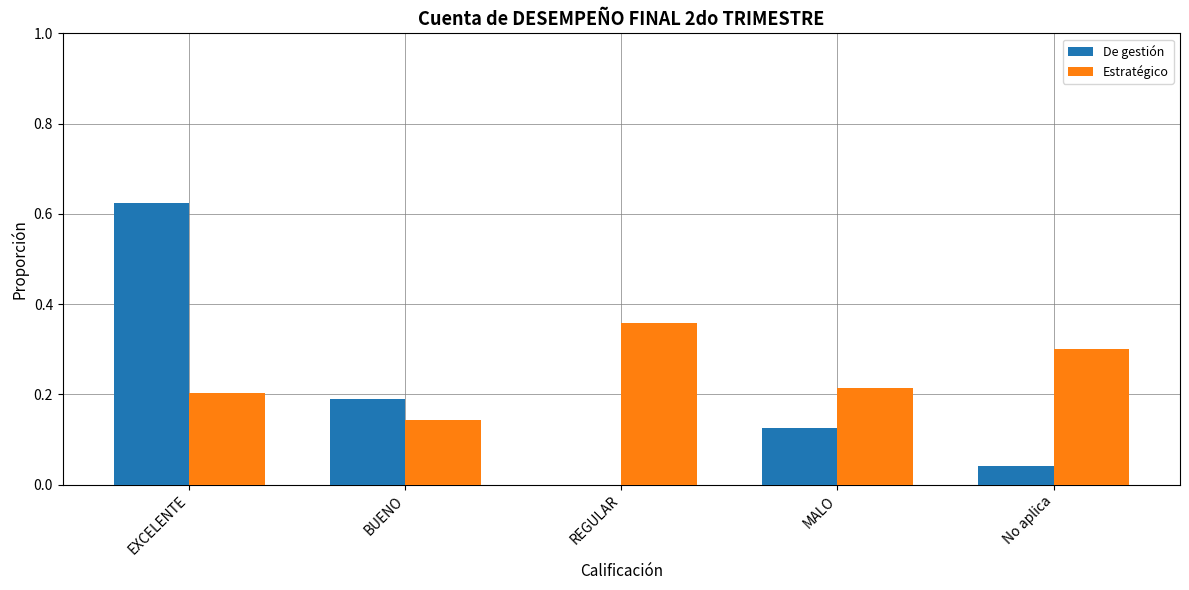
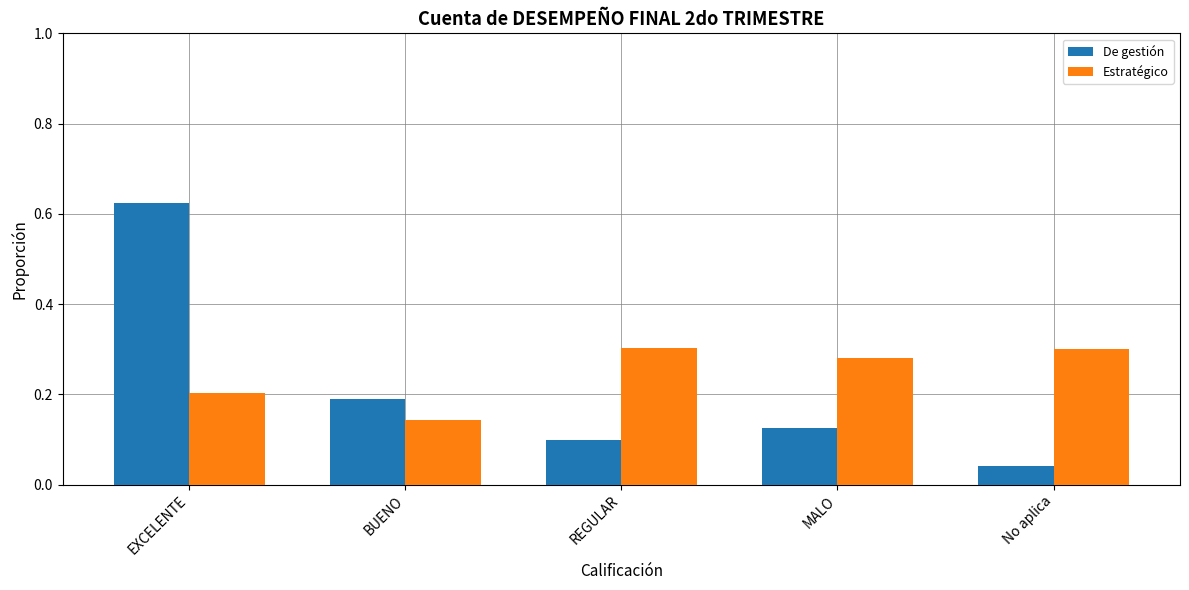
De gestión, REGULAR: 0.0 -> 0.1
Estratégico, REGULAR: 0.36 -> 0.30
Estratégico, MALO: 0.21 -> 0.28
